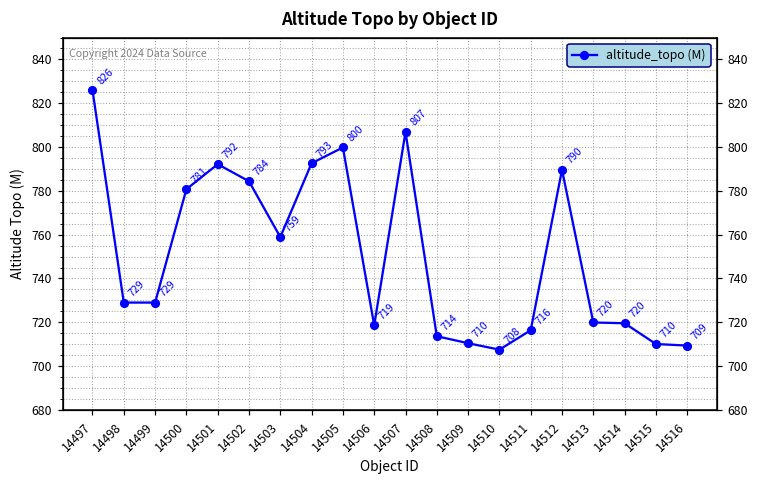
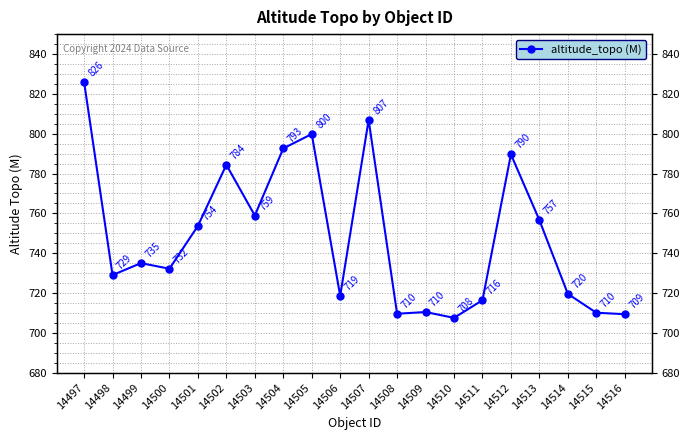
14499: 729 -> 735
14500: 781 -> 732
14501: 792 -> 754
14508: 714 -> 710
14513: 720 -> 757
